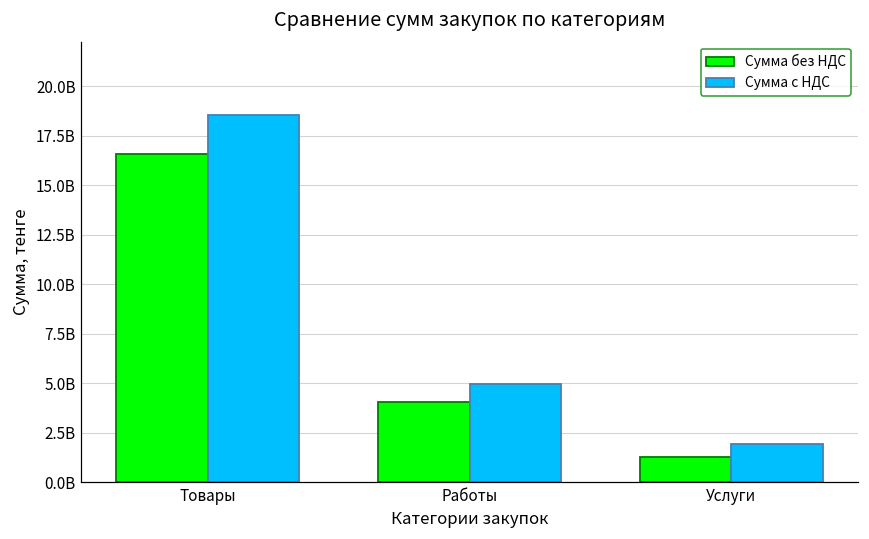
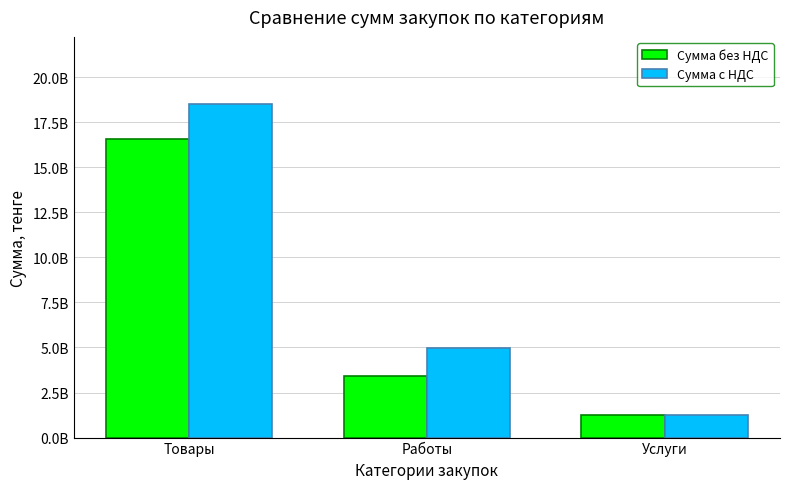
Сумма без НДС, Работы: 4000000000 -> 3400000000
Сумма с НДС, Услуги: 2000000000 -> 1300000000
